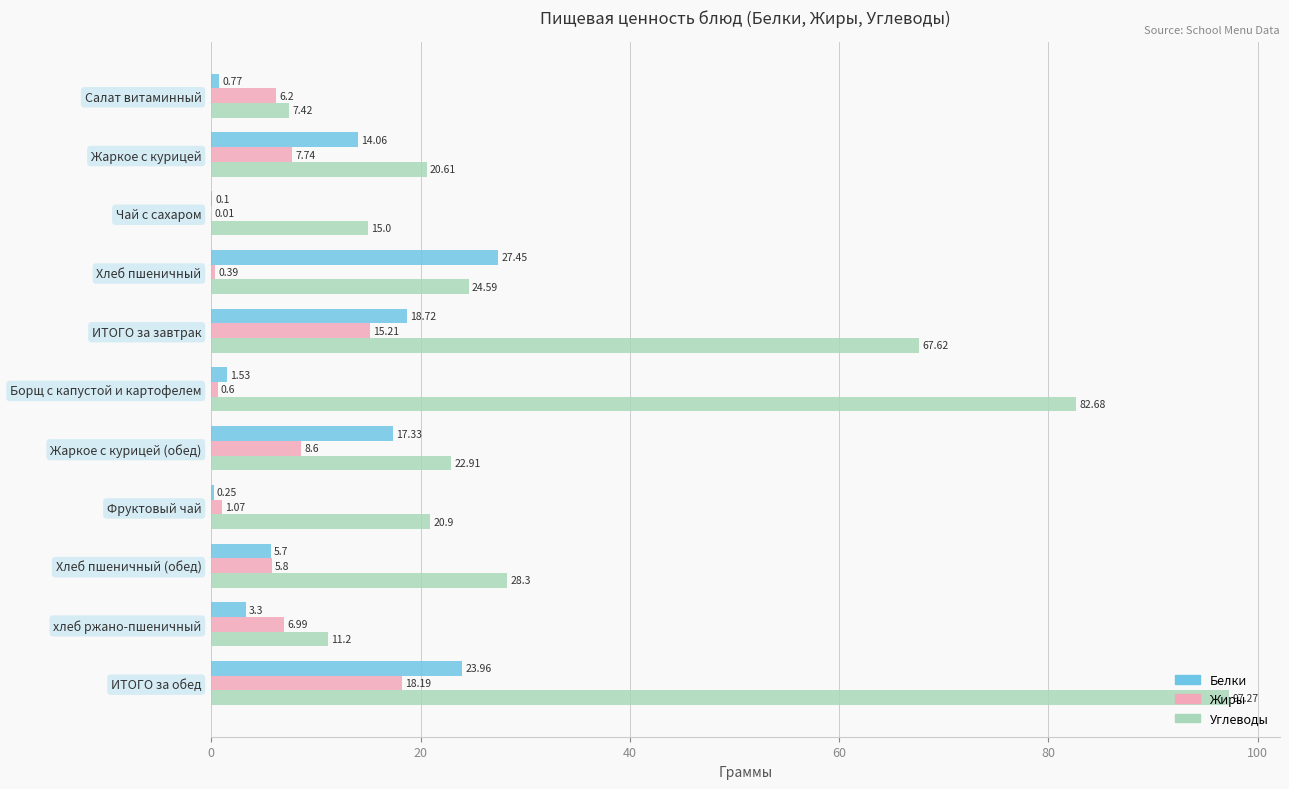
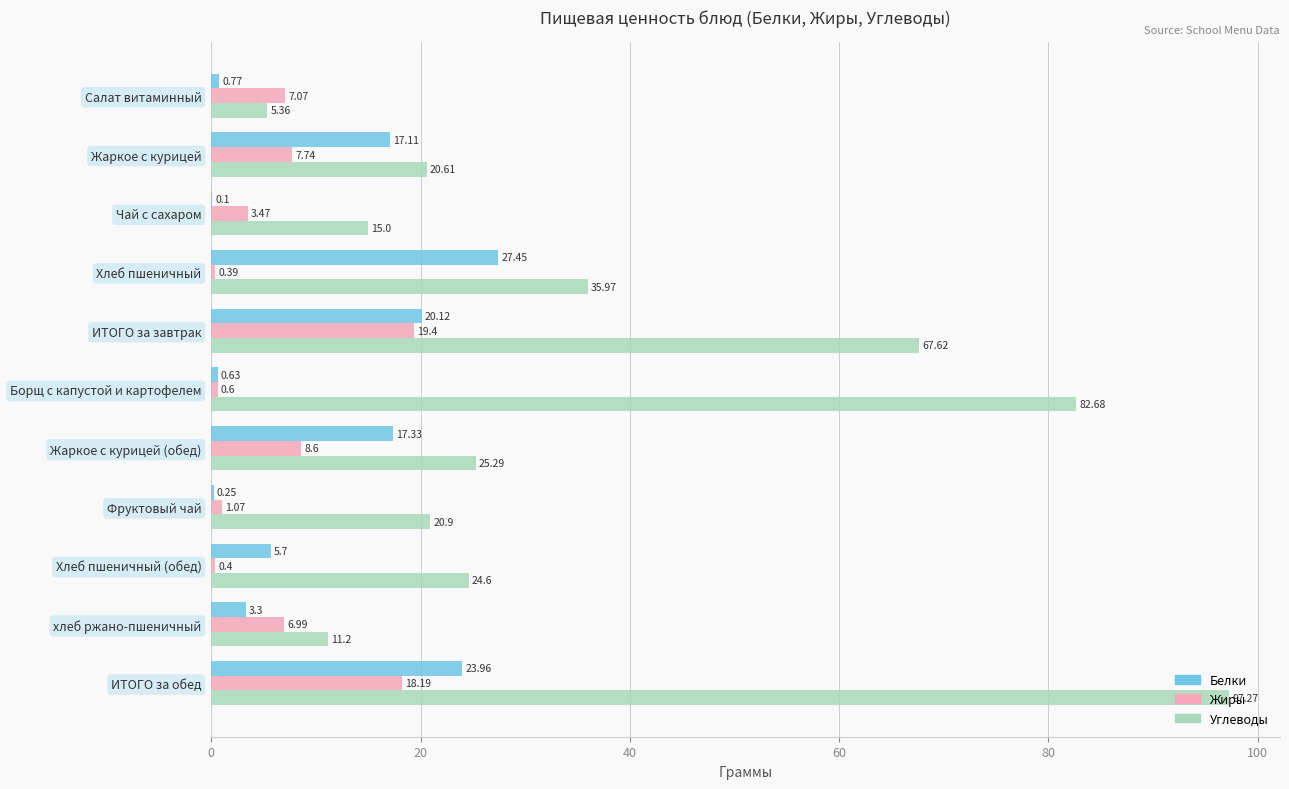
Жиры, Салат витаминный: 6.2 -> 7.07
Углеводы, Салат витаминный: 7.42 -> 5.36
Белки, Жаркое с курицей: 14.06 -> 17.11
Жиры, Чай с сахаром: 0.01 -> 3.47
Углеводы, Хлеб пшеничный: 24.59 -> 35.97
Белки, ИТОГО за завтрак: 18.72 -> 20.12
Жиры, ИТОГО за завтрак: 15.21 -> 19.4
Белки, Борщ с капустой и картофелем: 1.53 -> 0.63
Углеводы, Жаркое с курицей (обед): 22.91 -> 25.29
Жиры, Хлеб пшеничный (обед): 5.8 -> 0.4
Углеводы, Хлеб пшеничный (обед): 28.3 -> 24.6
